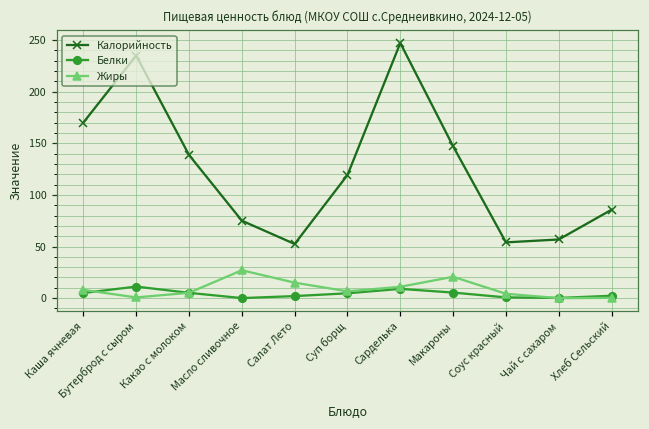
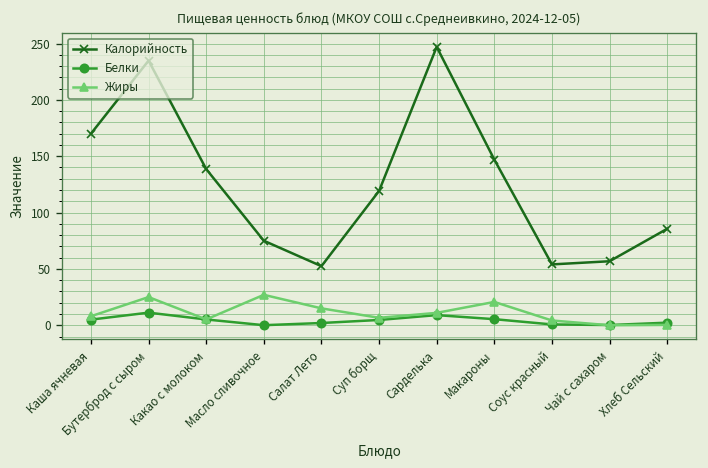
Жиры, Бутерброд с сыром: 0 -> 30
